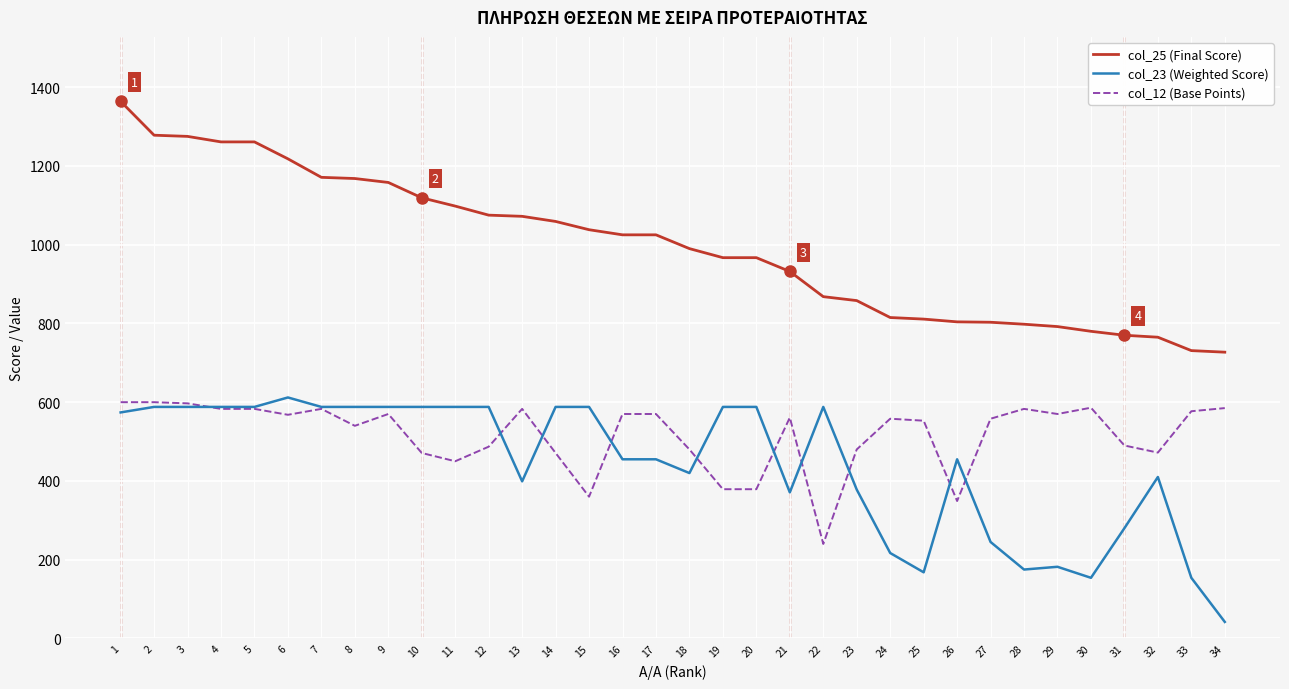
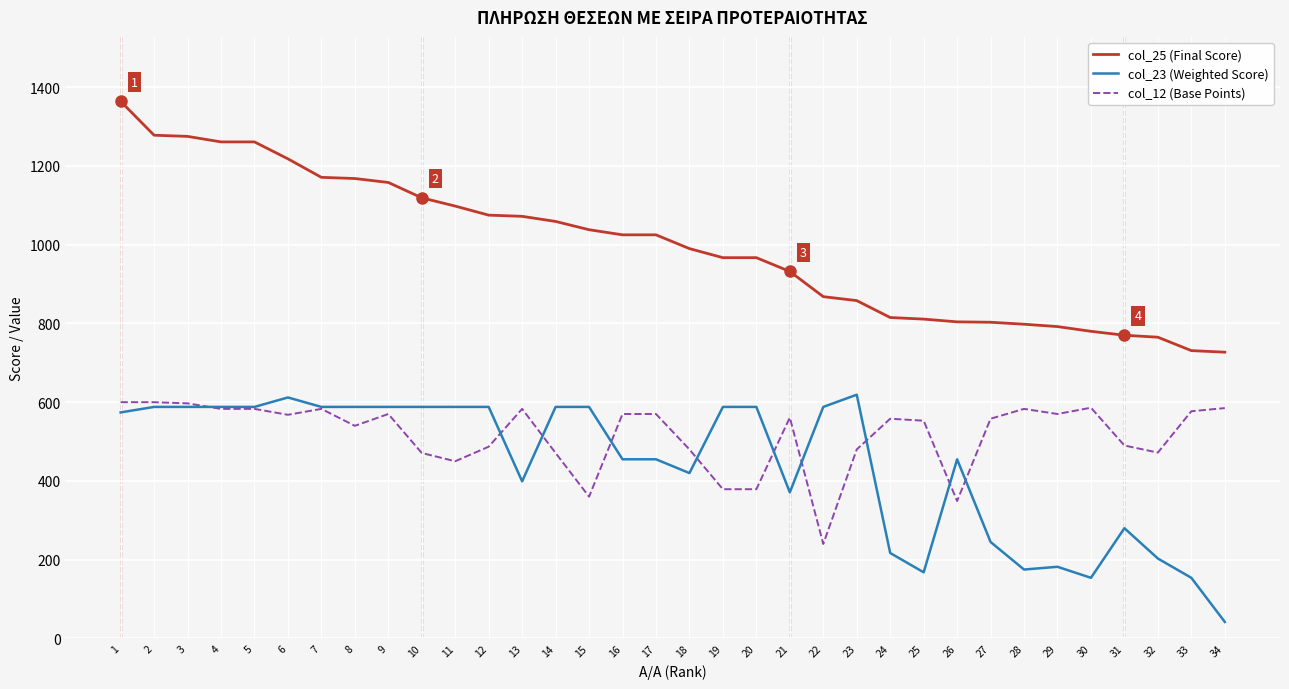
col_23 (Weighted Score), 23: 380 -> 620
col_23 (Weighted Score), 32: 410 -> 200
